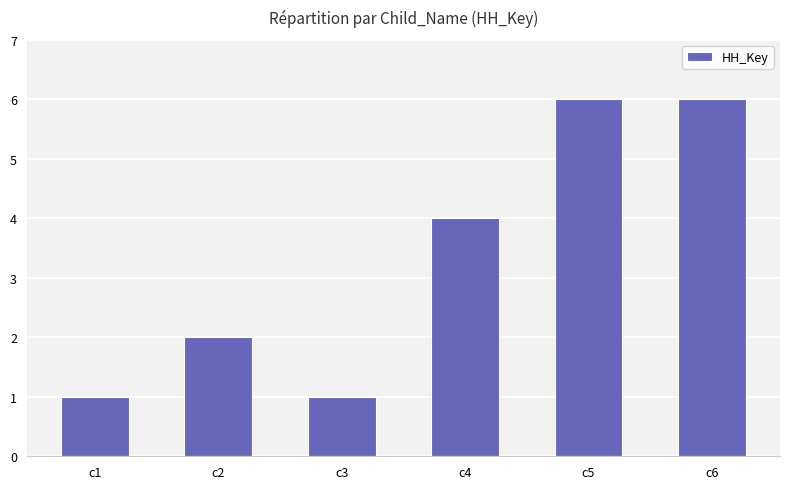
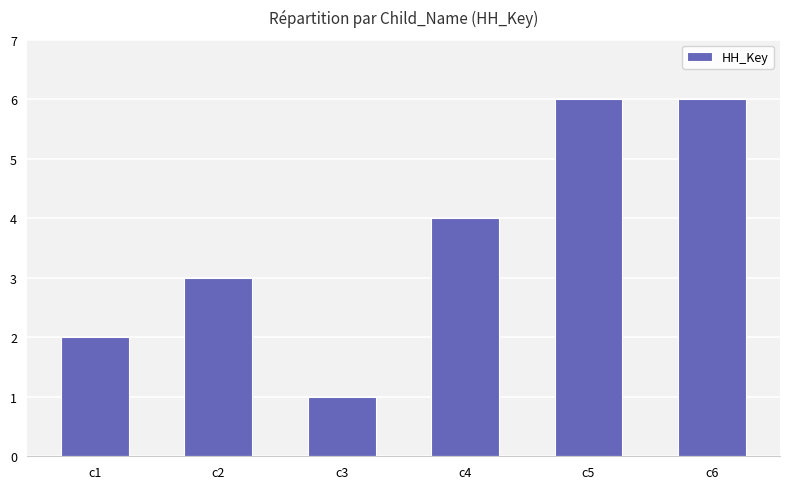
c1: 1 -> 2
c2: 2 -> 3
